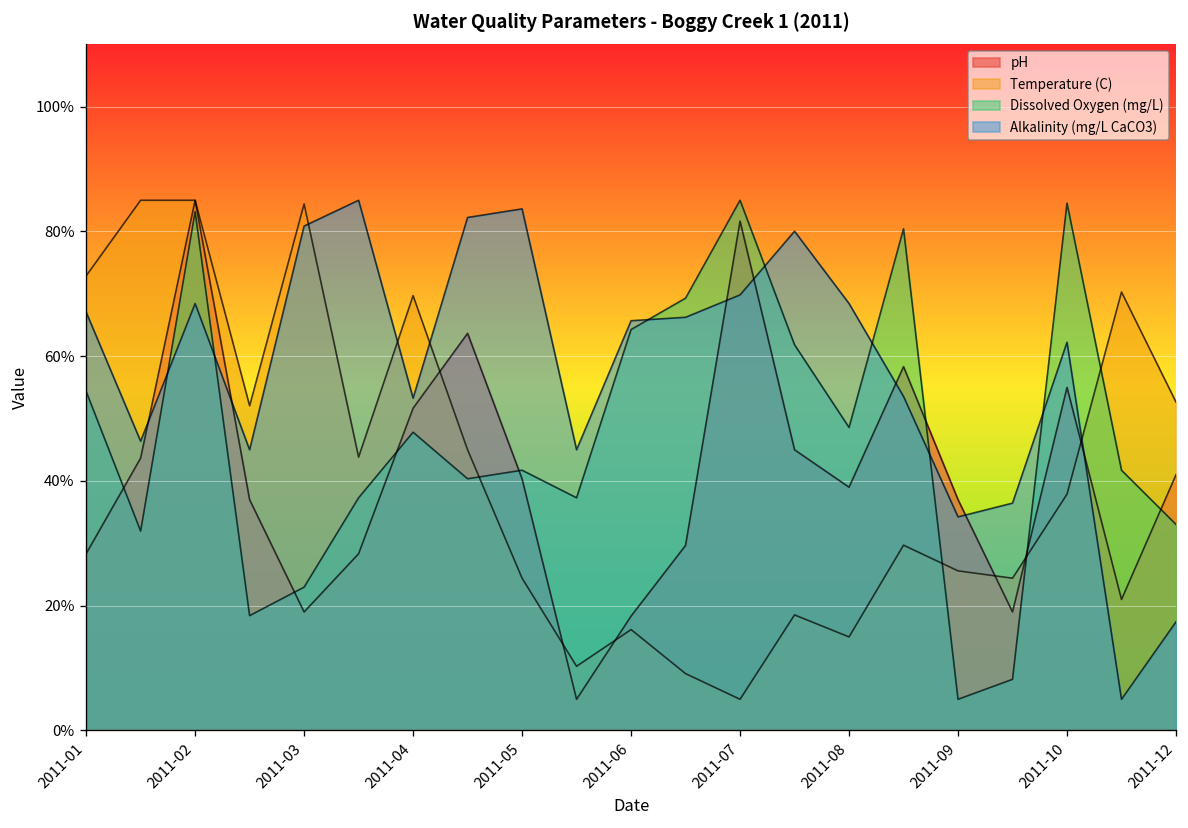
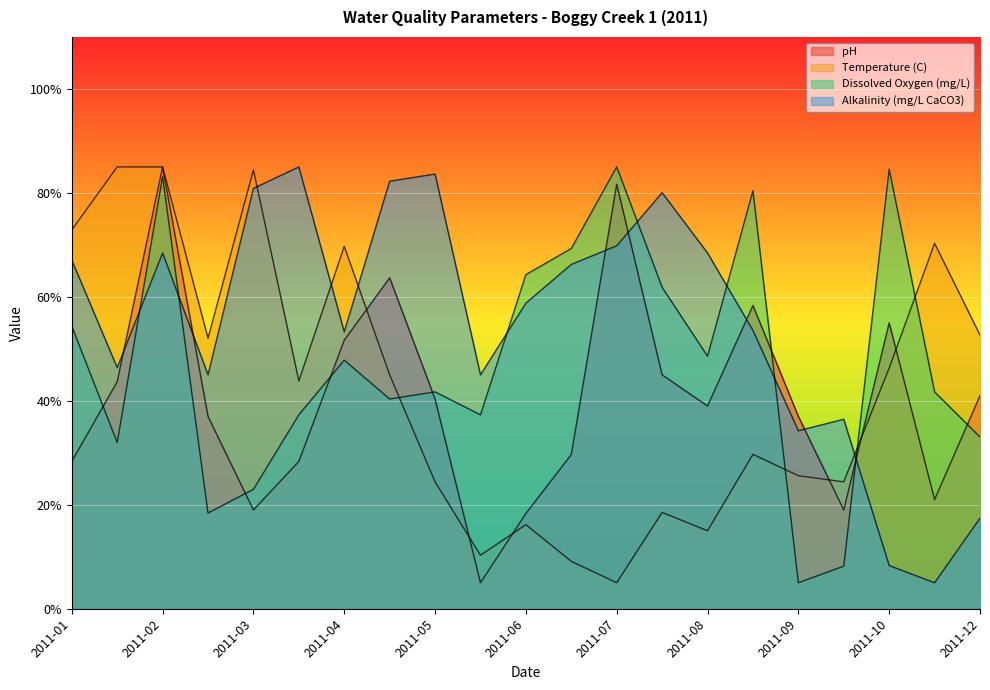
Alkalinity (mg/L CaCO3), 2011-06: 66% -> 59%
Temperature (C), 2011-10: 38% -> 46%
Alkalinity (mg/L CaCO3), 2011-10: 62% -> 8%
